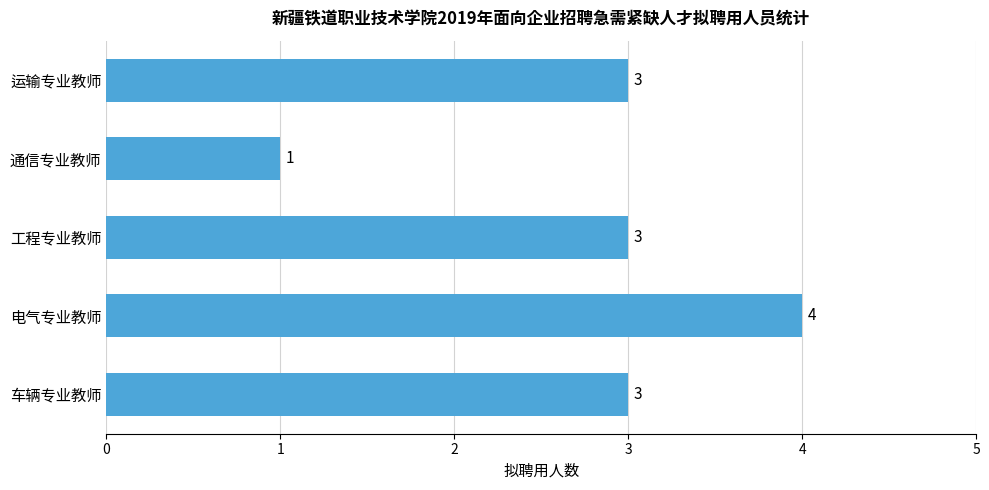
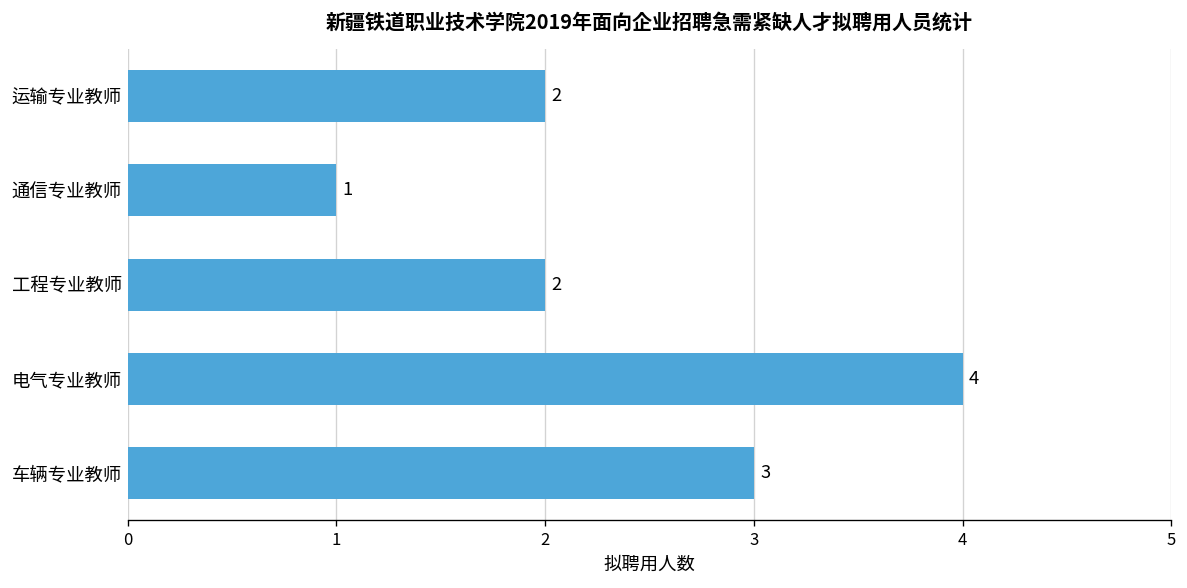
运输专业教师: 3 -> 2
工程专业教师: 3 -> 2
